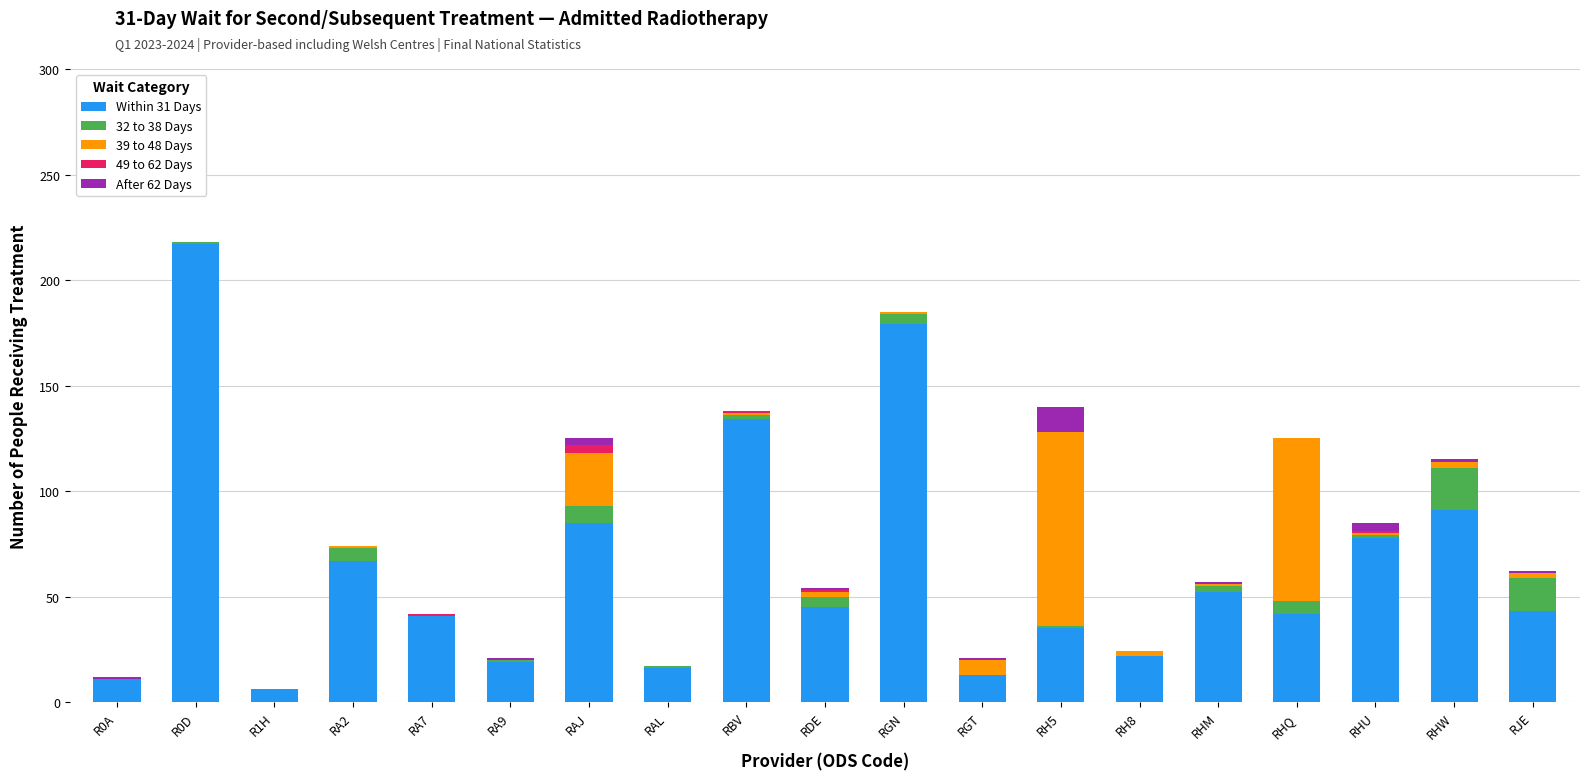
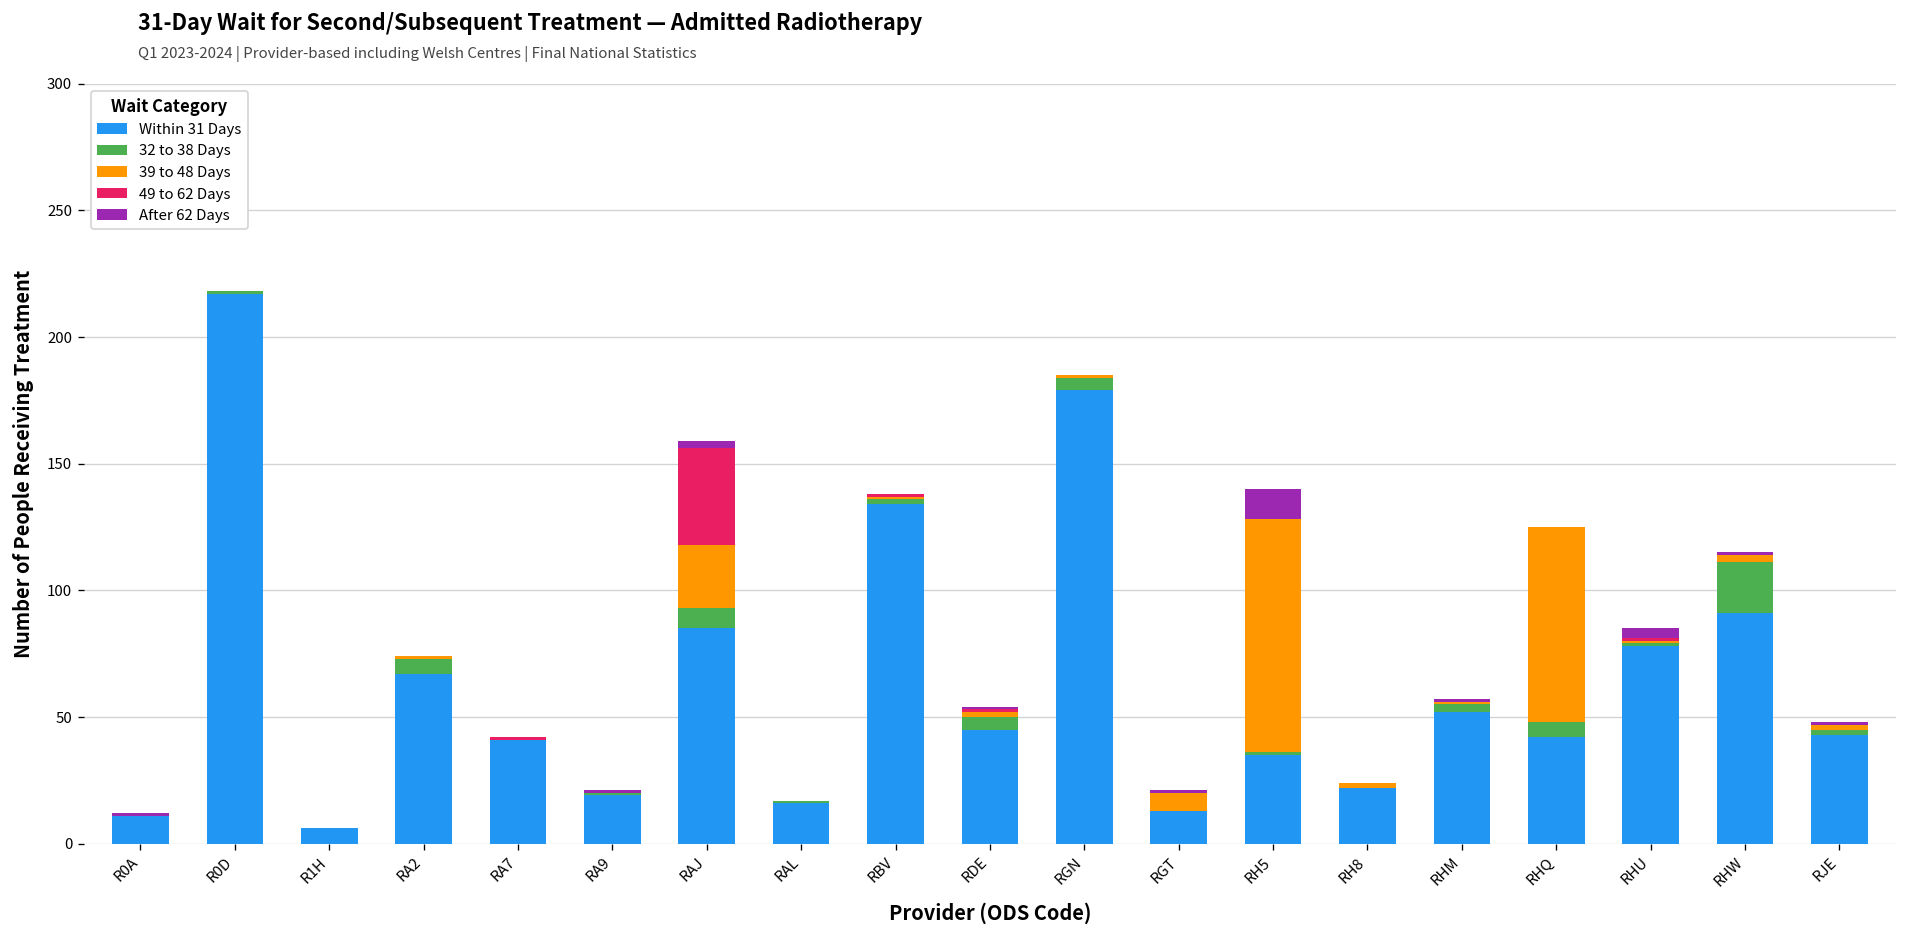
49 to 62 Days, RAJ: 4 -> 38
32 to 38 Days, RJE: 16 -> 2
